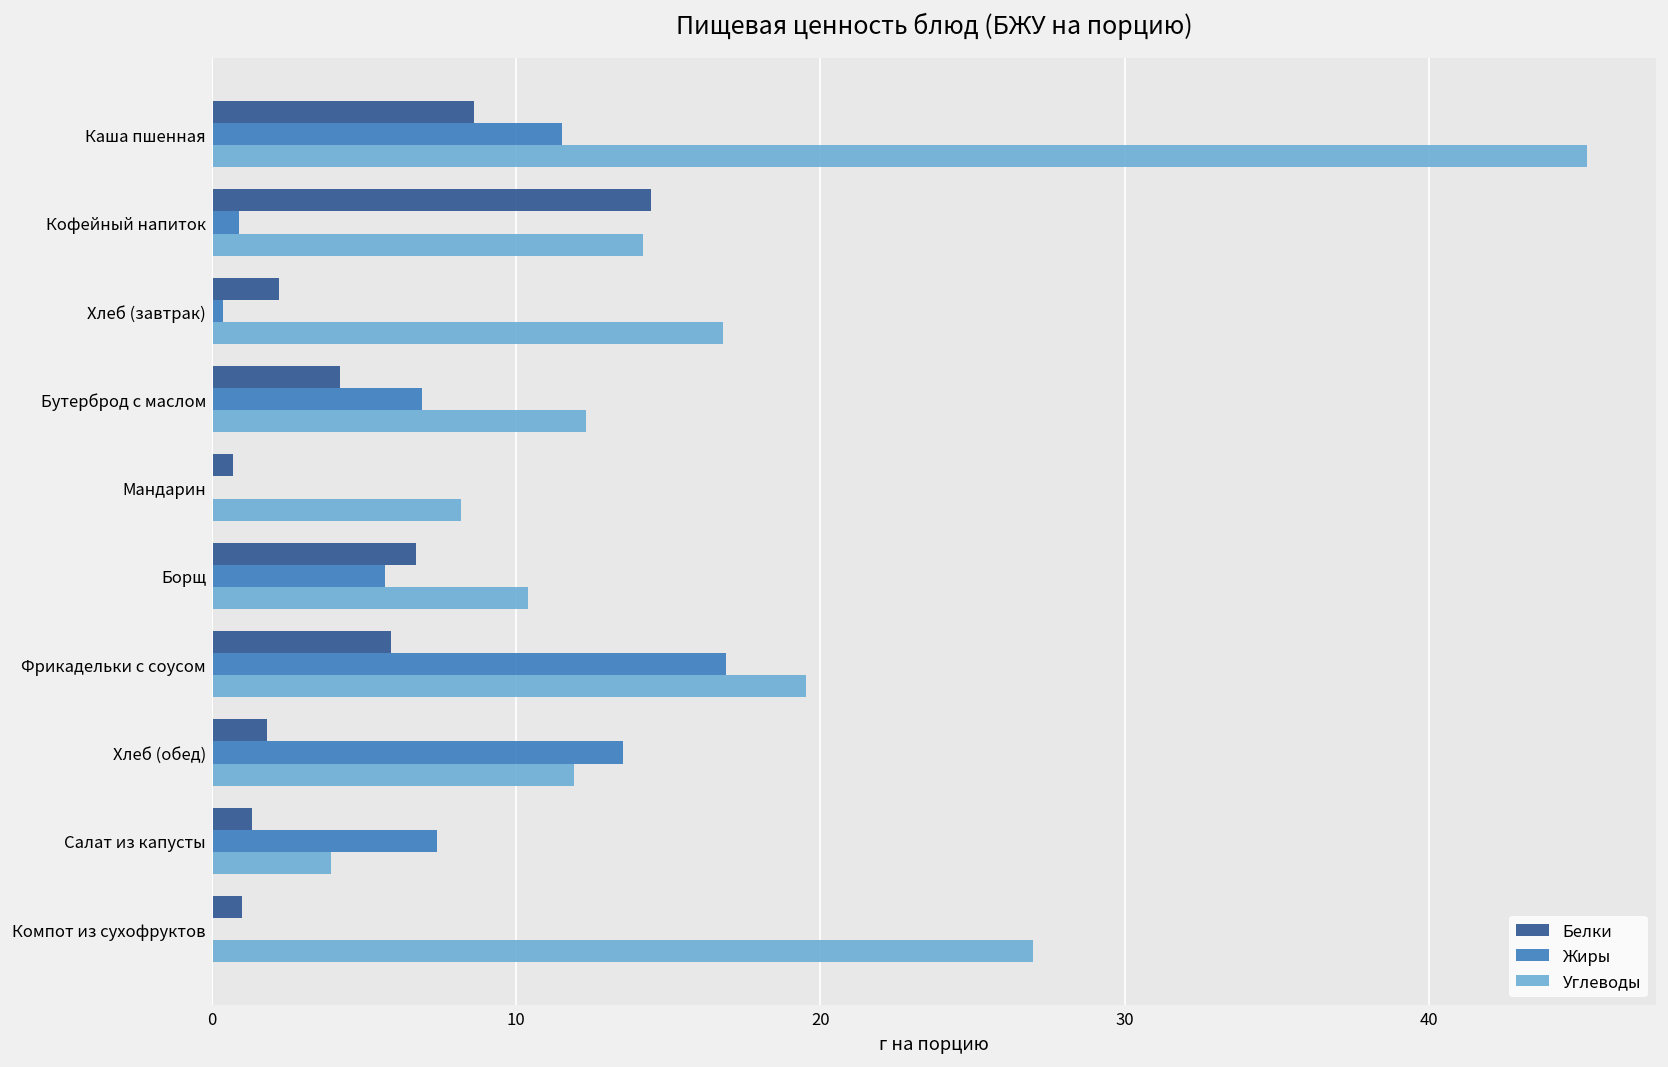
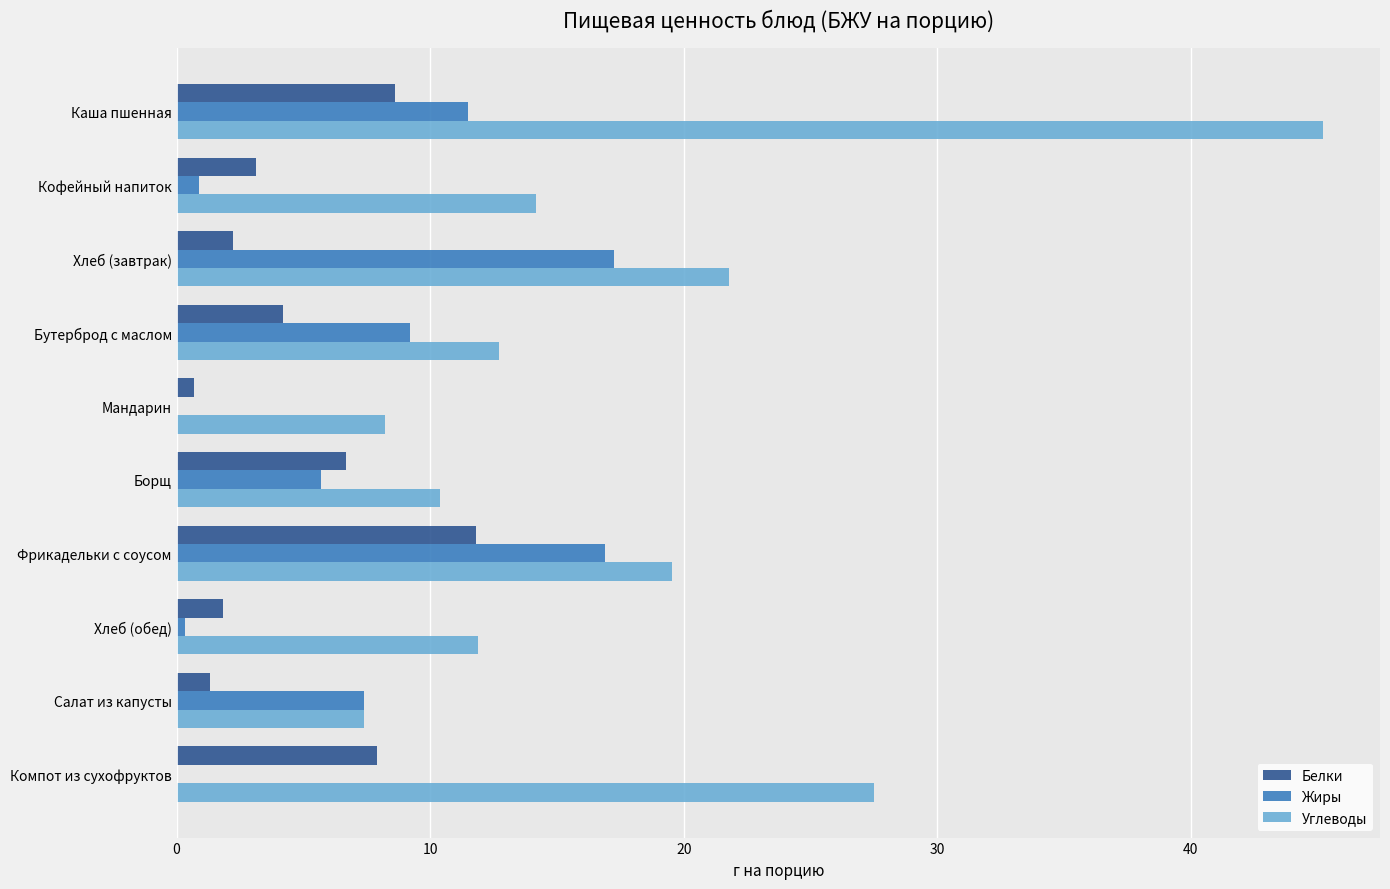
Белки, Кофейный напиток: 14.4 -> 3.1
Жиры, Хлеб (завтрак): 0.4 -> 17.3
Углеводы, Хлеб (завтрак): 16.8 -> 21.8
Жиры, Бутерброд с маслом: 6.9 -> 9.2
Углеводы, Бутерброд с маслом: 12.3 -> 12.7
Белки, Фрикадельки с соусом: 5.9 -> 11.8
Жиры, Хлеб (обед): 13.5 -> 0.4
Углеводы, Салат из капусты: 3.9 -> 7.4
Белки, Компот из сухофруктов: 1.0 -> 7.9
Углеводы, Компот из сухофруктов: 27.0 -> 27.5
